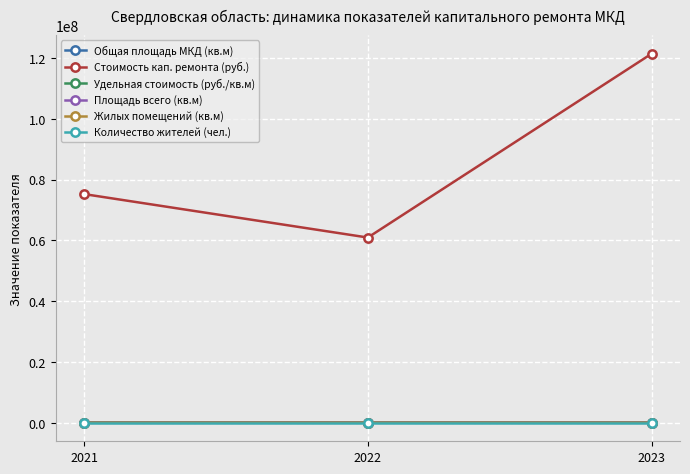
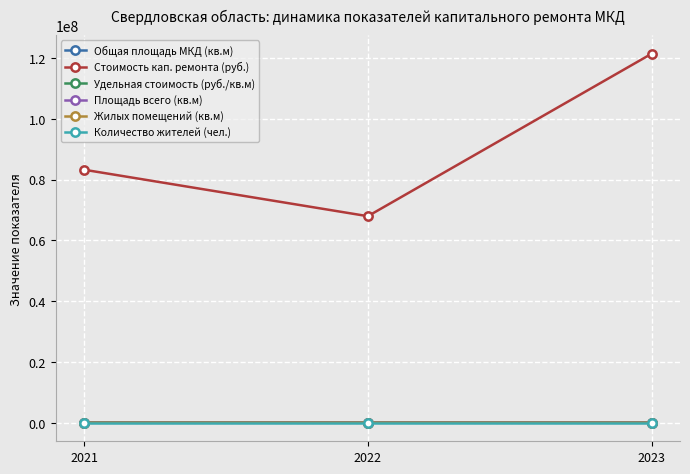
Стоимость кап. ремонта (руб.), 2021: 75000000 -> 83000000
Стоимость кап. ремонта (руб.), 2022: 61000000 -> 68000000
